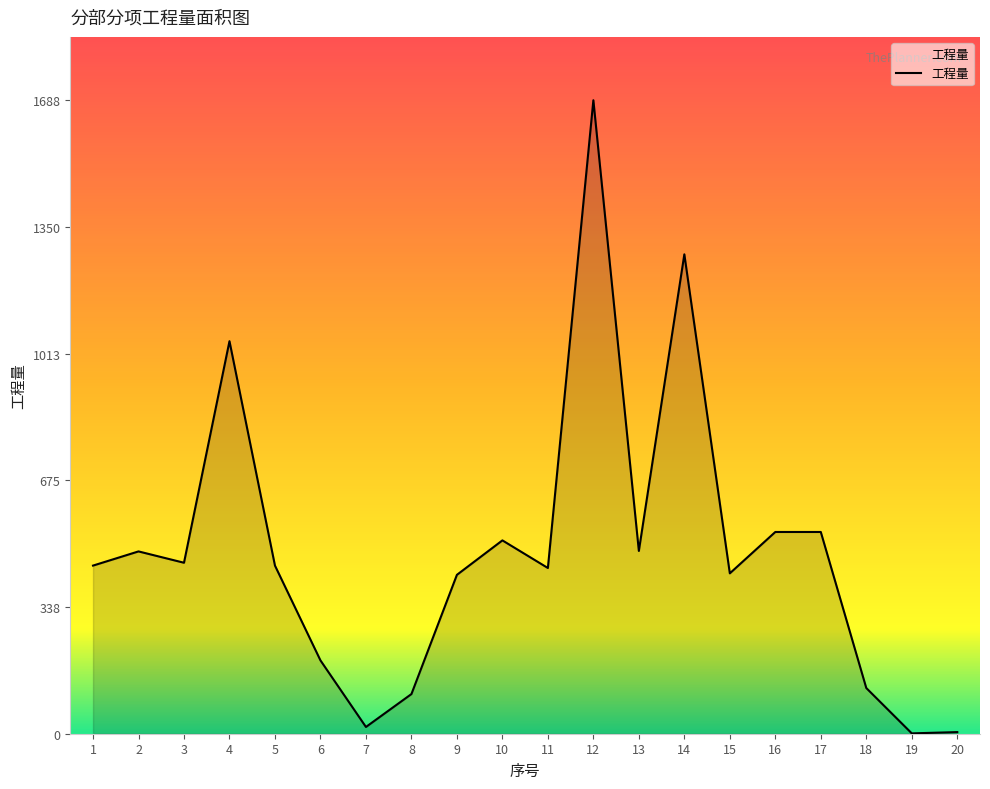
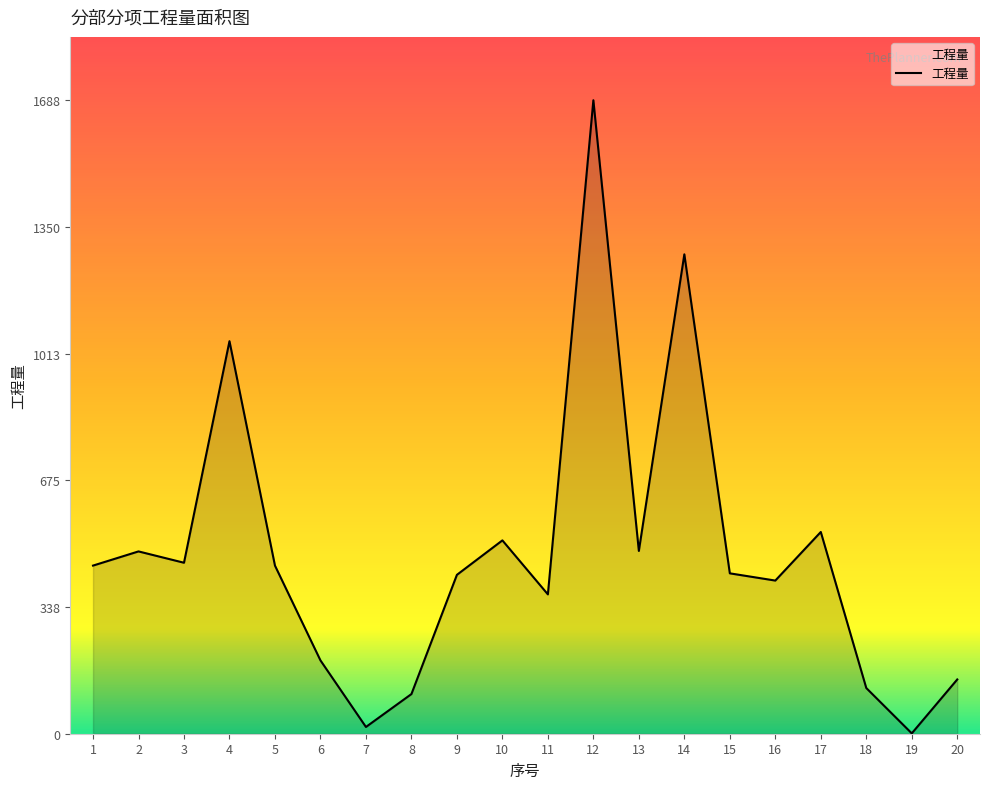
11: 440 -> 370
16: 540 -> 410
20: 0 -> 140
